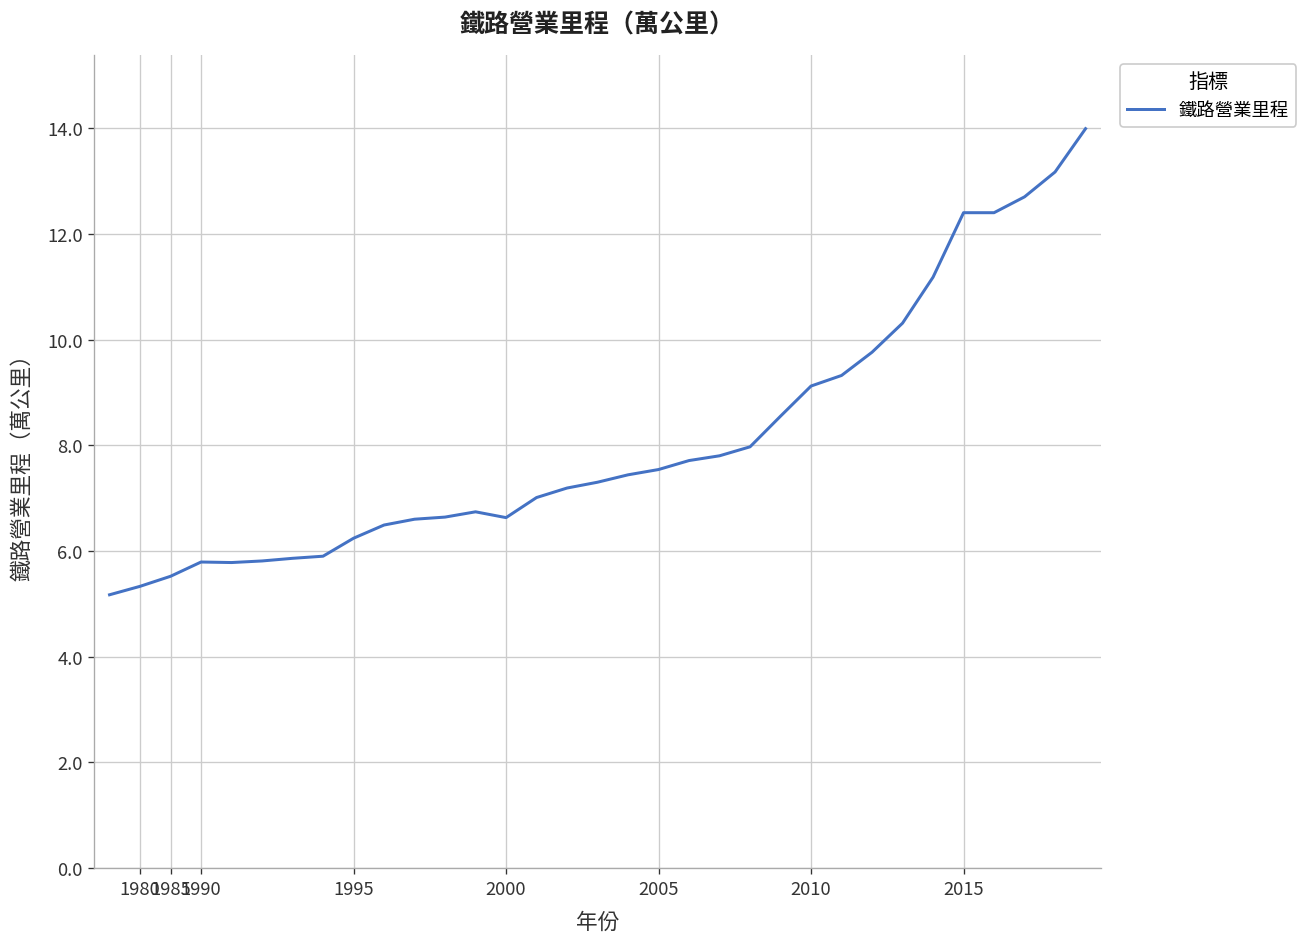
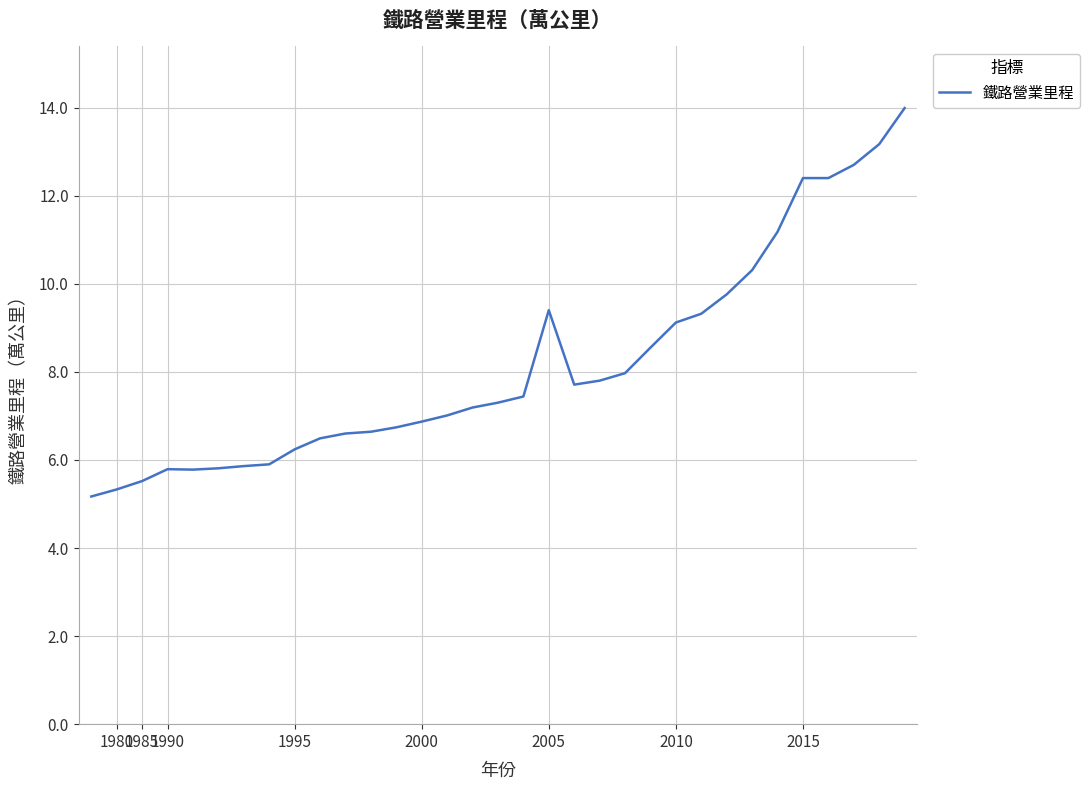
2000: 6.6 -> 6.9
2005: 7.5 -> 9.4
